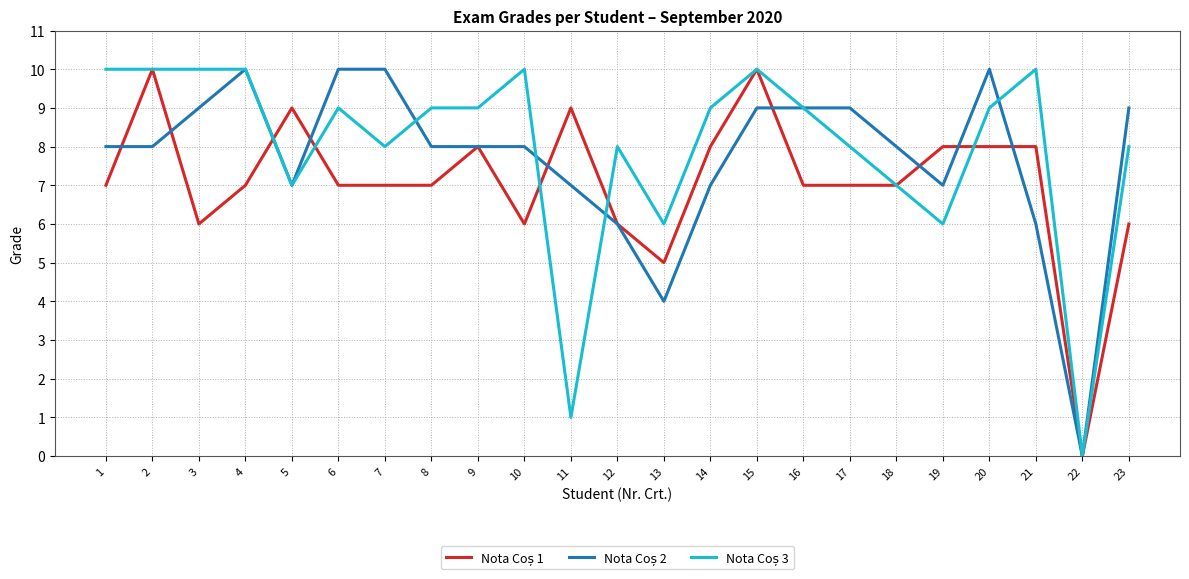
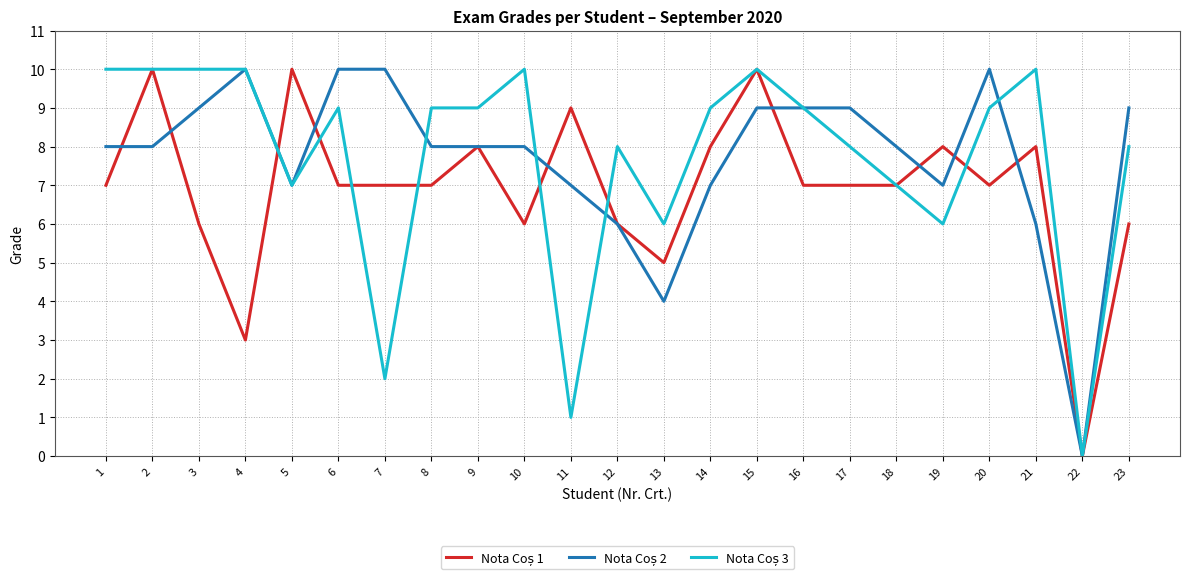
Nota Coș 1, 4: 7 -> 3
Nota Coș 1, 5: 9 -> 10
Nota Coș 3, 7: 8 -> 2
Nota Coș 1, 20: 8 -> 7
